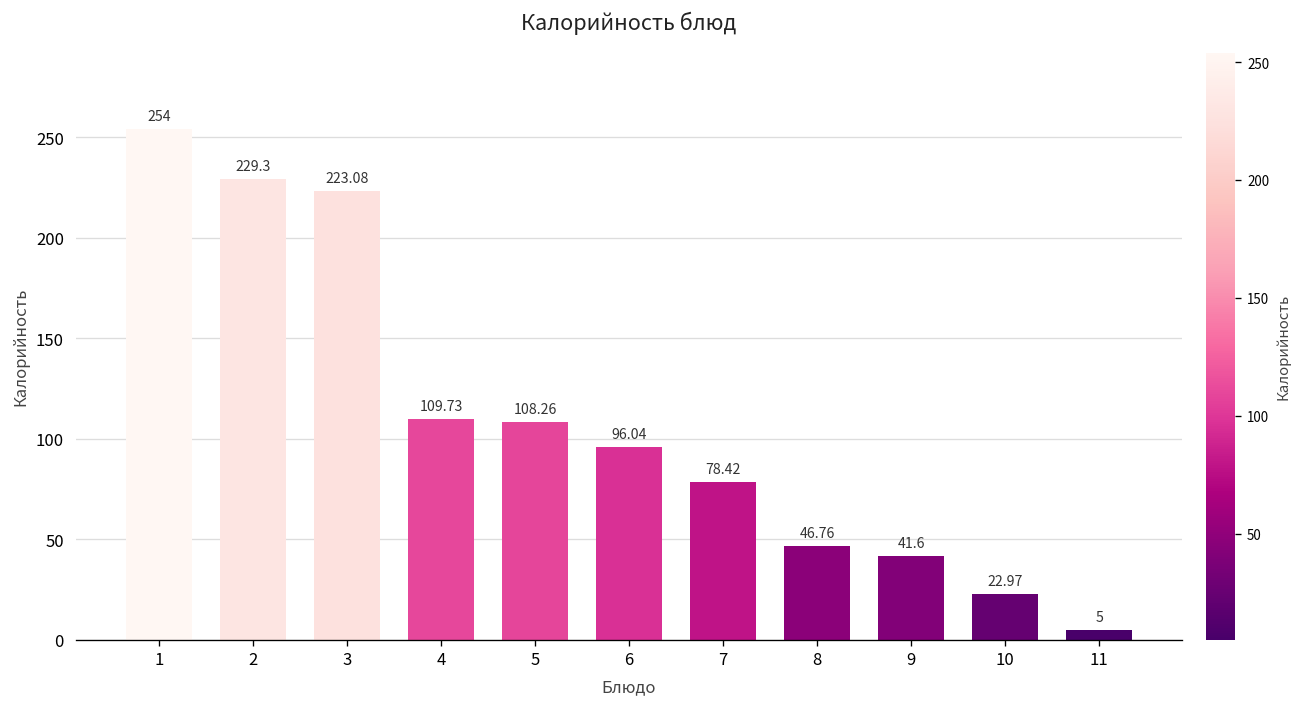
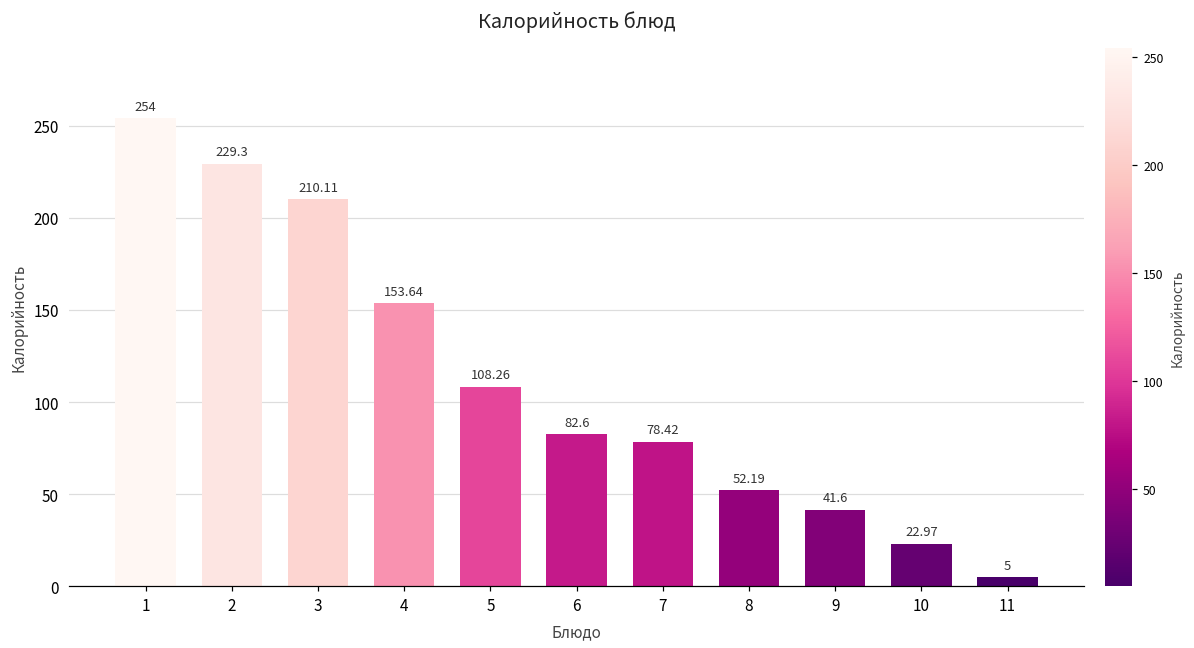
3: 223.08 -> 210.11
4: 109.73 -> 153.64
6: 96.04 -> 82.6
8: 46.76 -> 52.19
